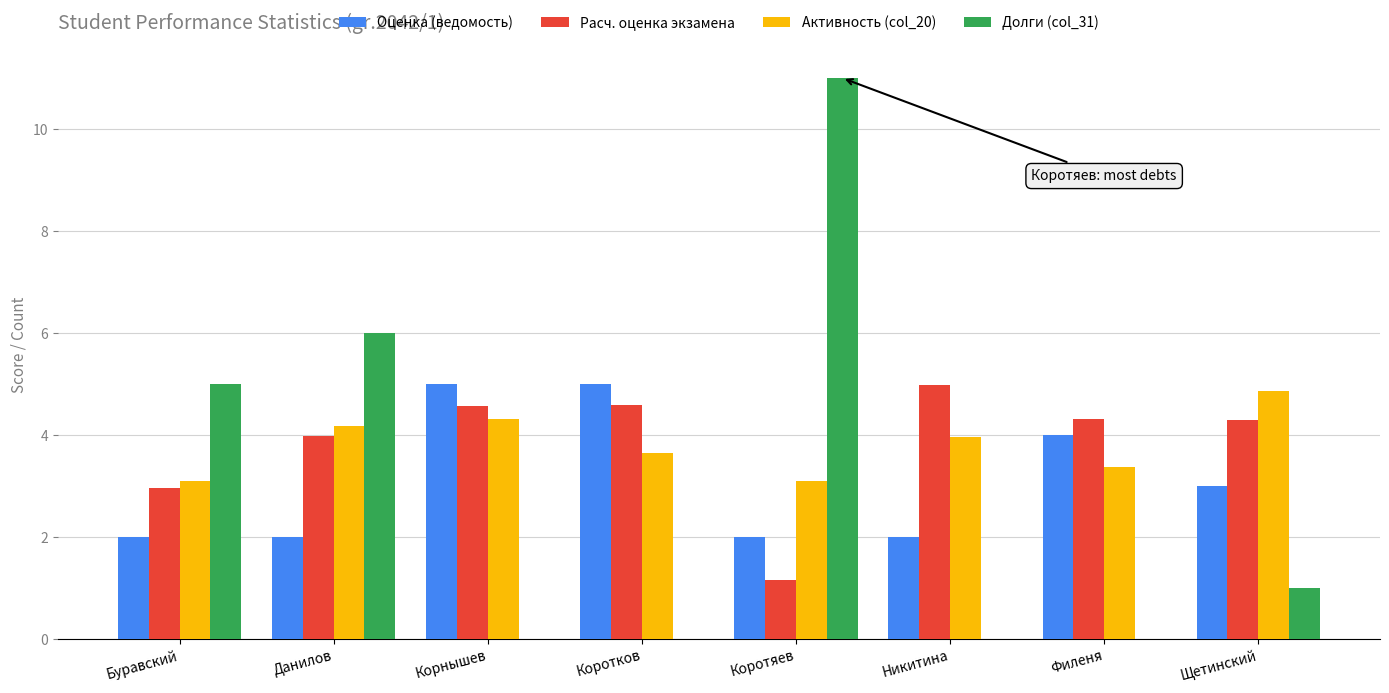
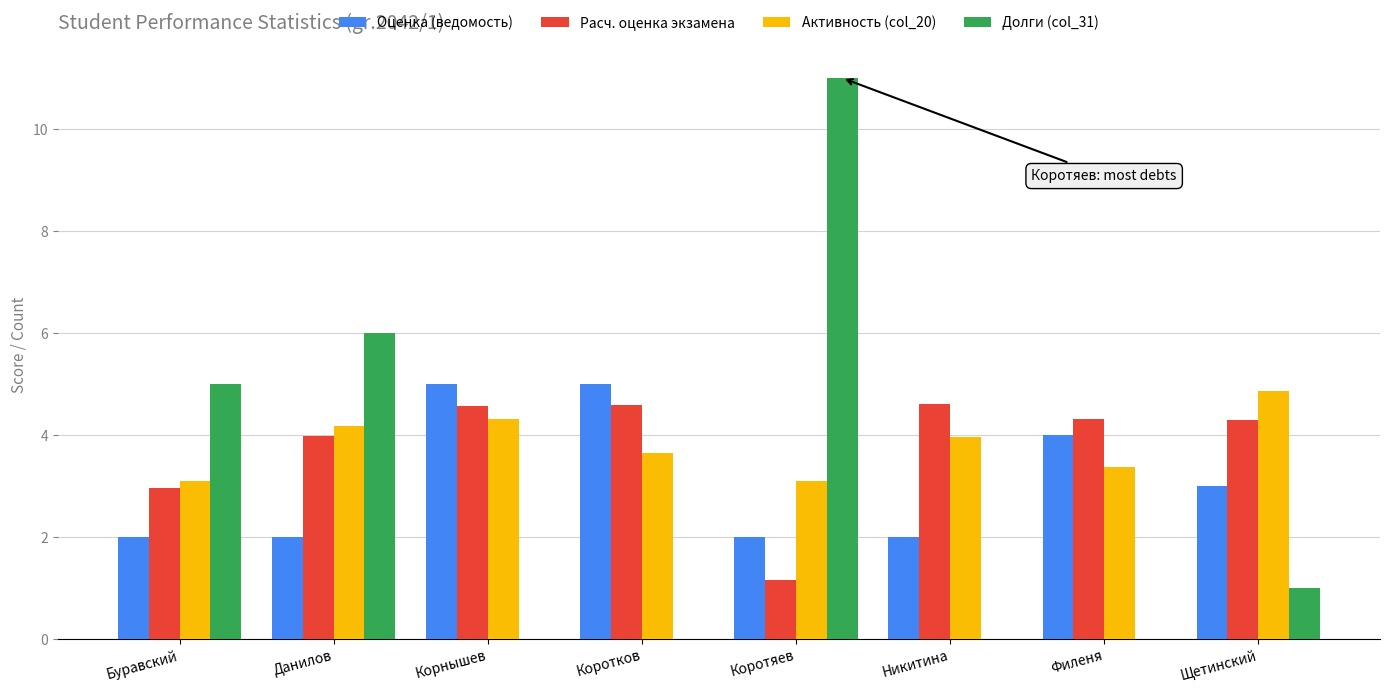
Расч. оценка экзамена, Никитина: 5.0 -> 4.6
